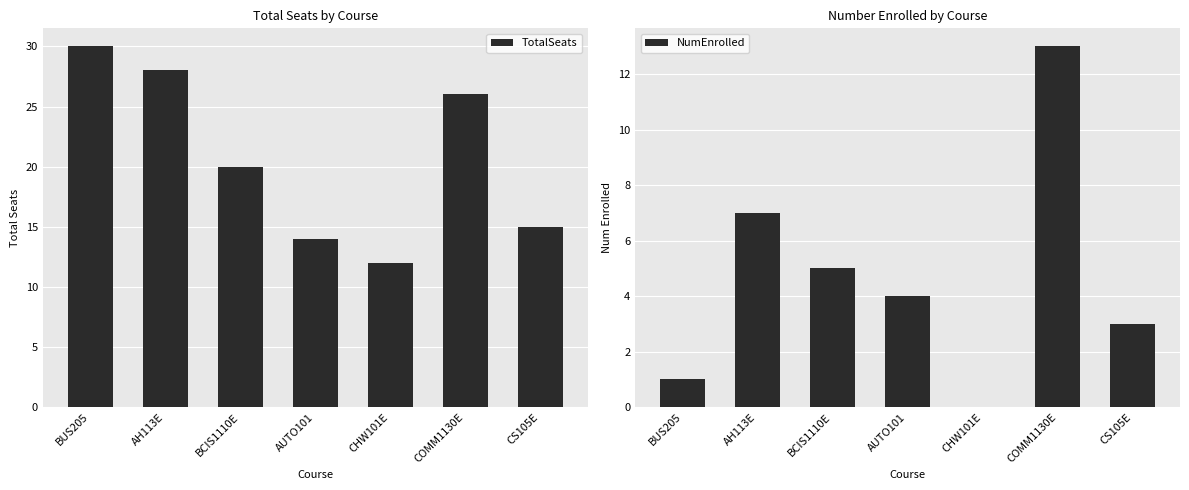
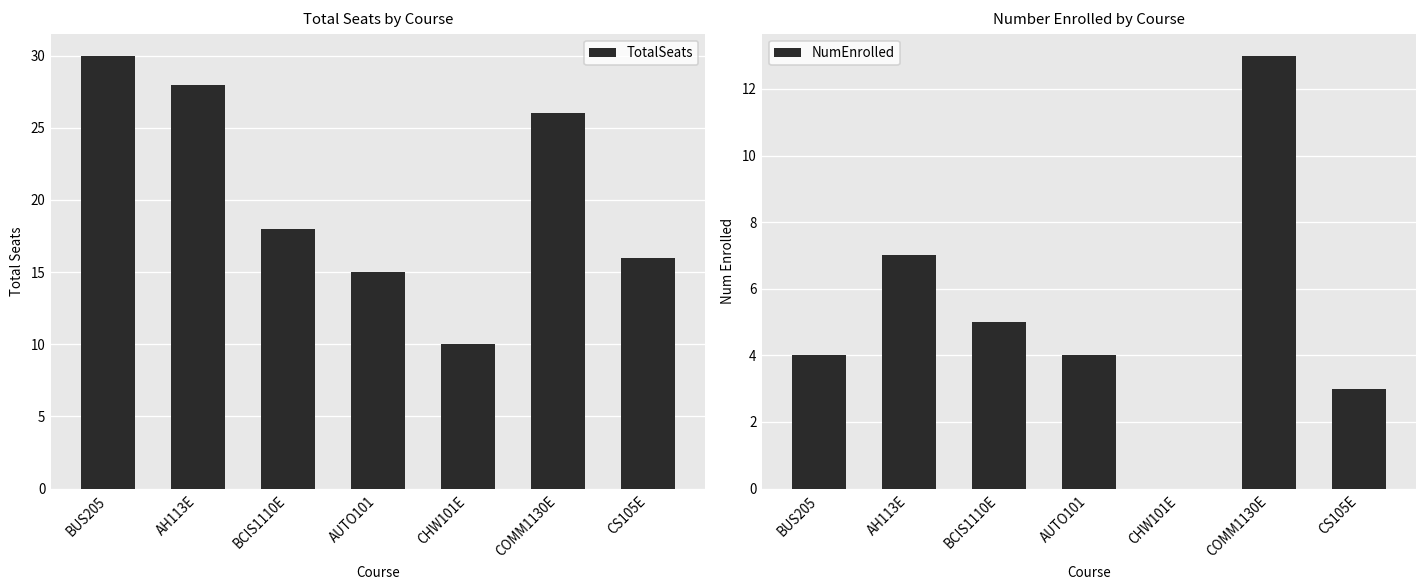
Total Seats by Course, BCIS1110E: 20 -> 18
Total Seats by Course, AUTO101: 14 -> 15
Total Seats by Course, CHW101E: 12 -> 10
Total Seats by Course, CS105E: 15 -> 16
Number Enrolled by Course, BUS205: 1 -> 4
